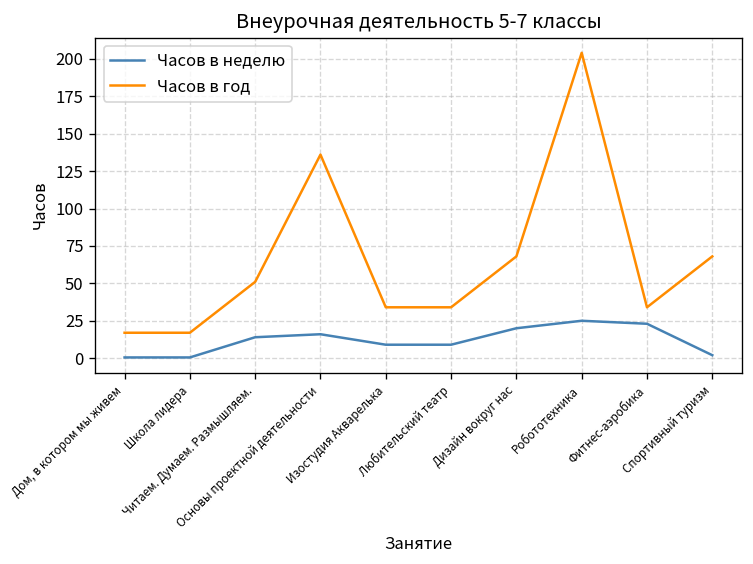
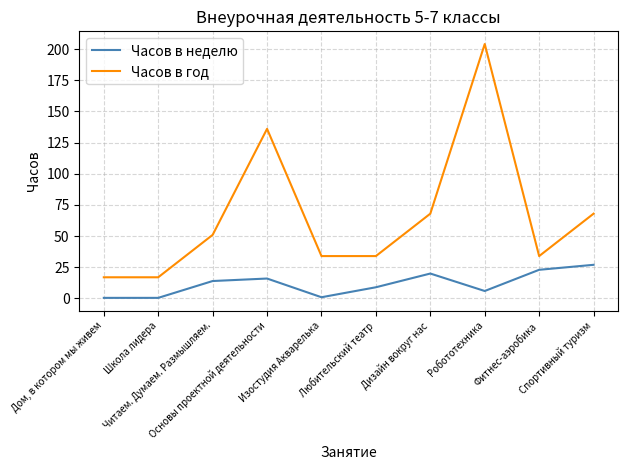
Часов в неделю, Изостудия Акварелька: 9 -> 1
Часов в неделю, Робототехника: 25 -> 6
Часов в неделю, Спортивный туризм: 2 -> 27
